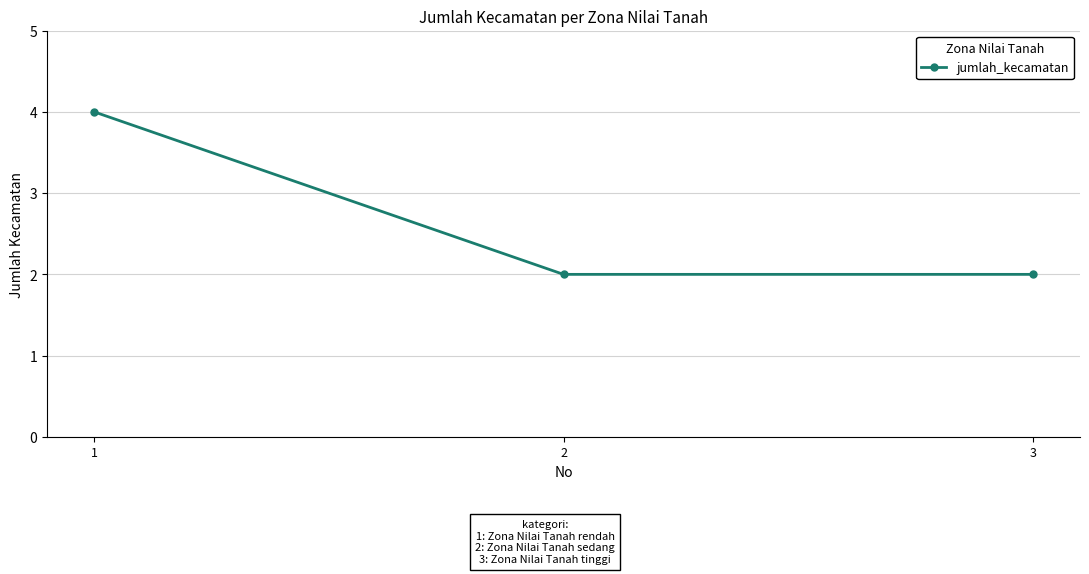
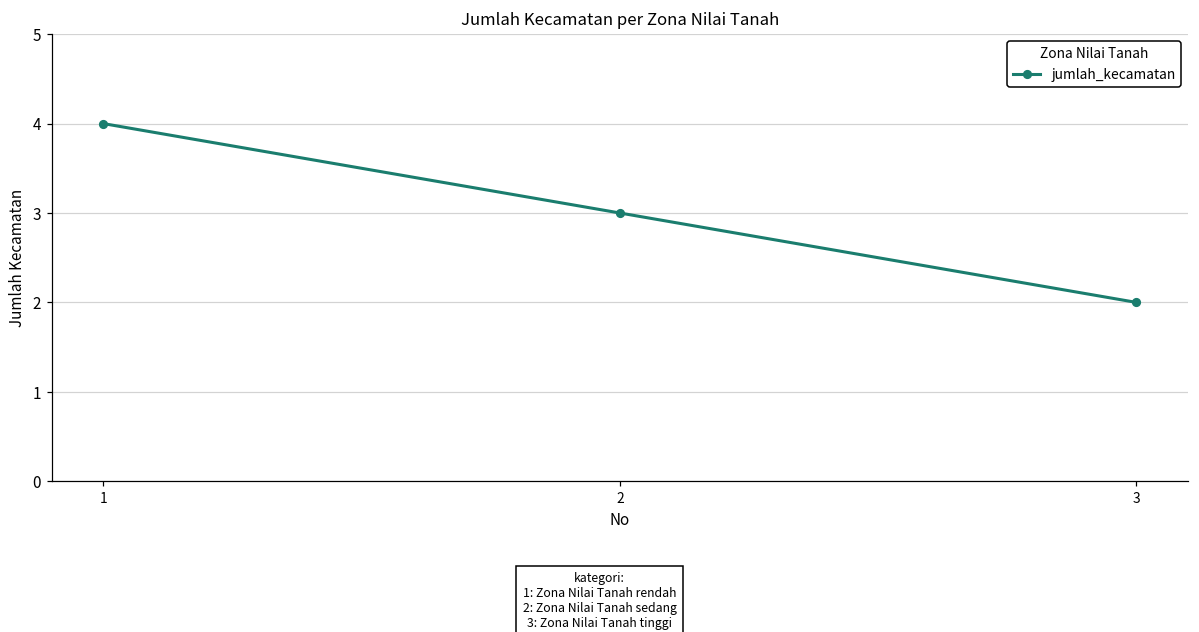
2: 2 -> 3
